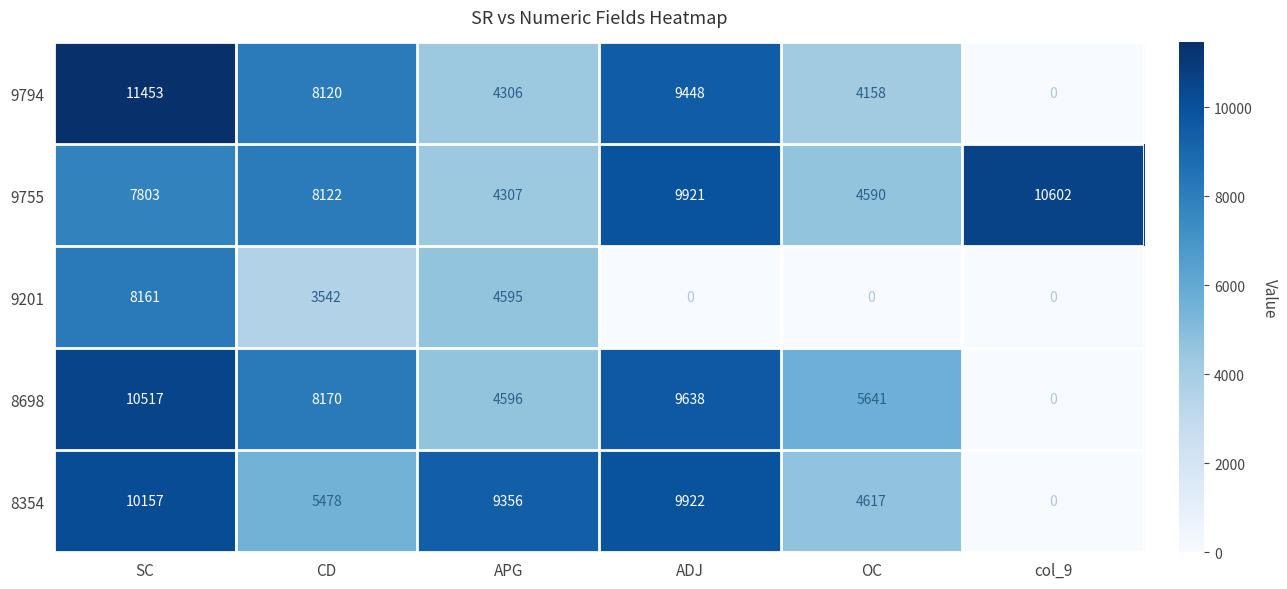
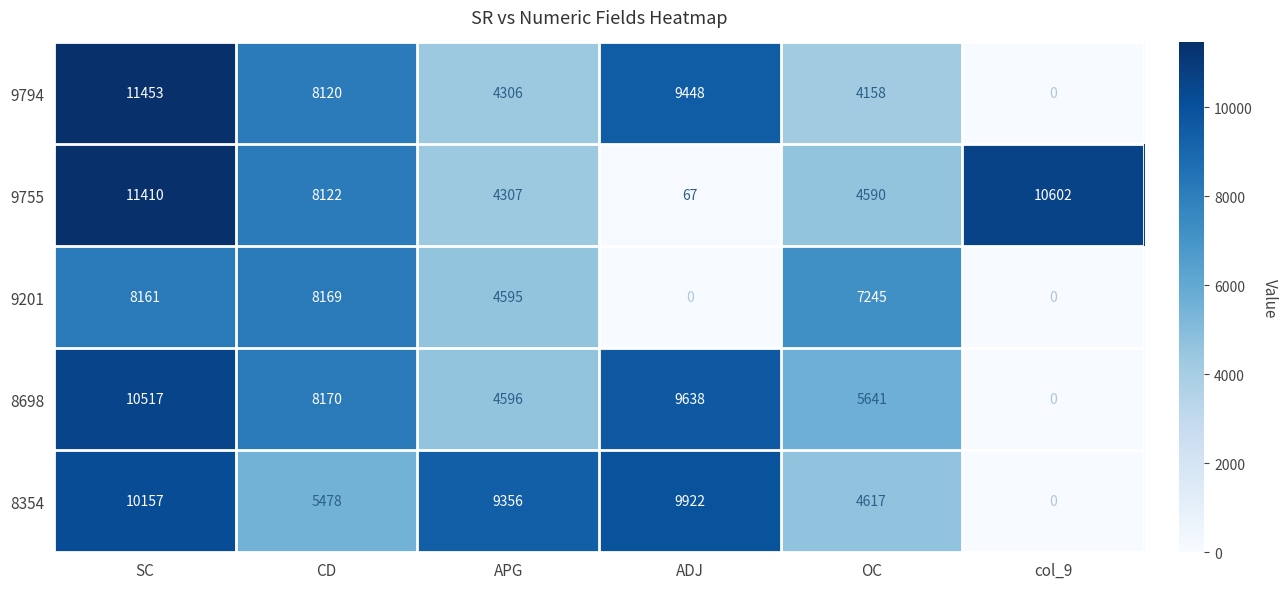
9755, SC: 7803 -> 11410
9755, ADJ: 9921 -> 67
9201, CD: 3542 -> 8169
9201, OC: 0 -> 7245
